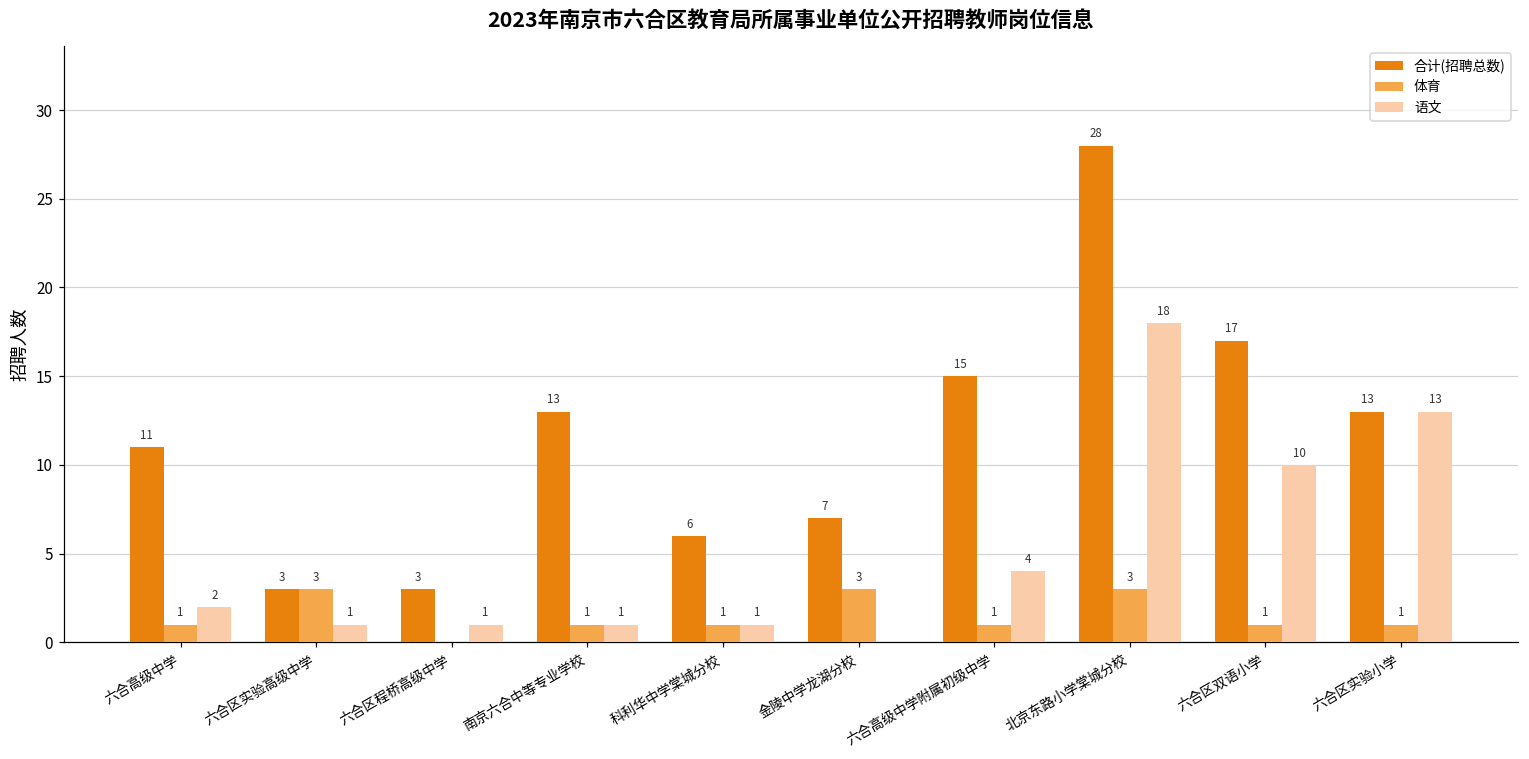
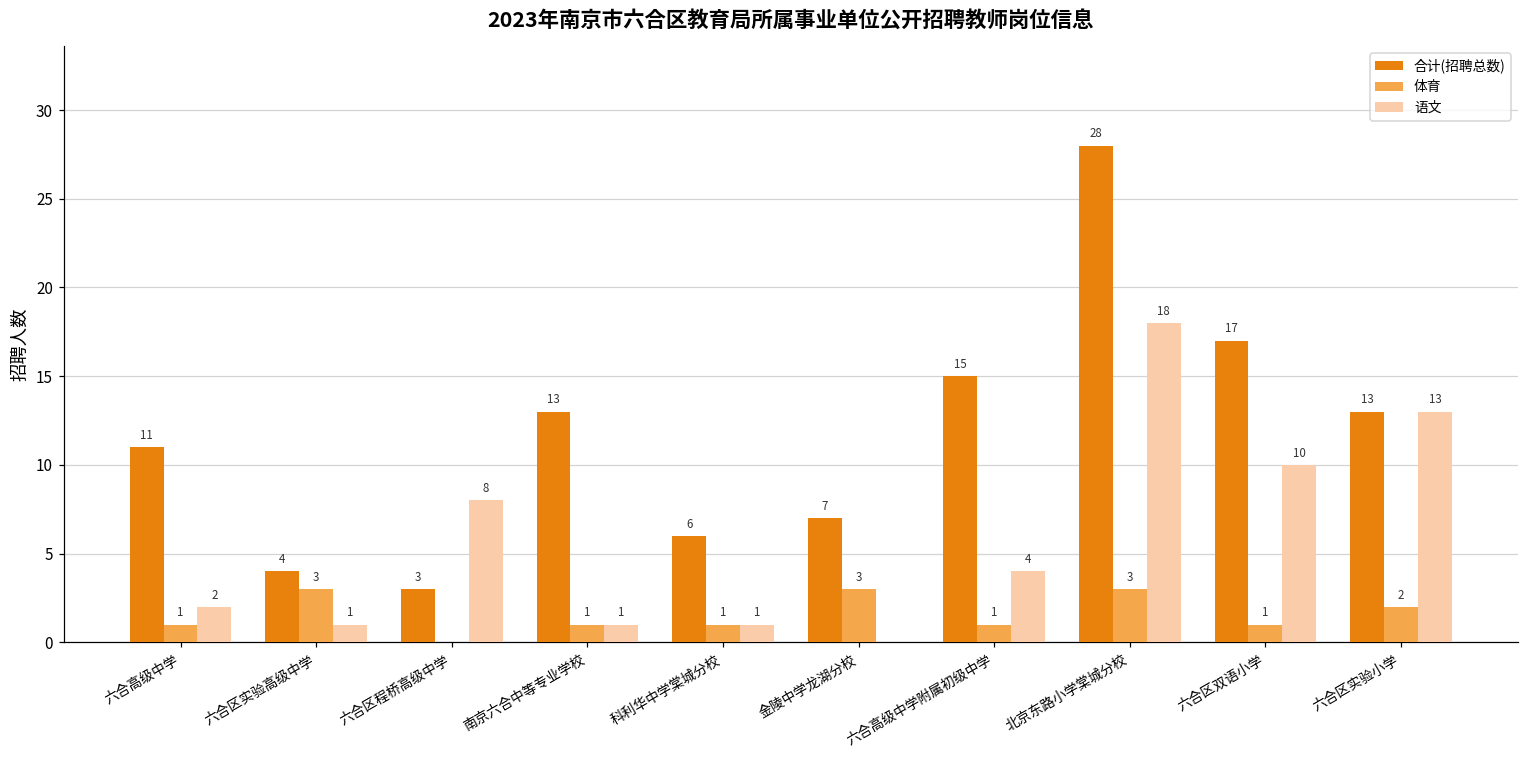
合计(招聘总数), 六合区实验高级中学: 3 -> 4
语文, 六合区程桥高级中学: 1 -> 8
体育, 六合区实验小学: 1 -> 2
